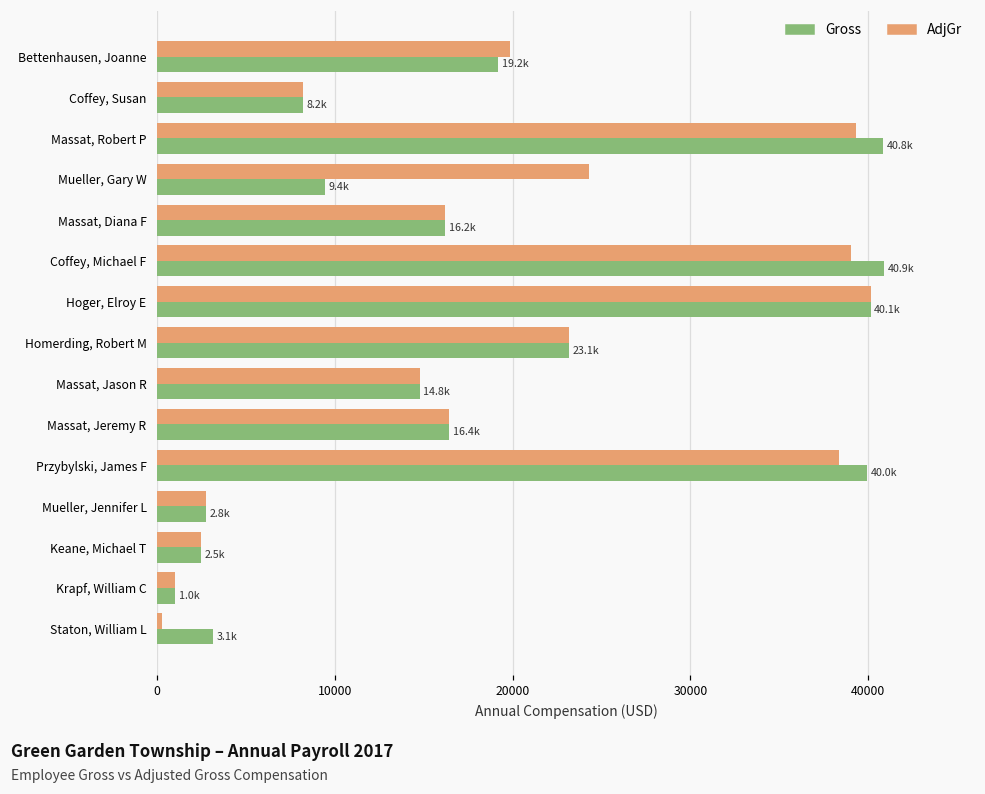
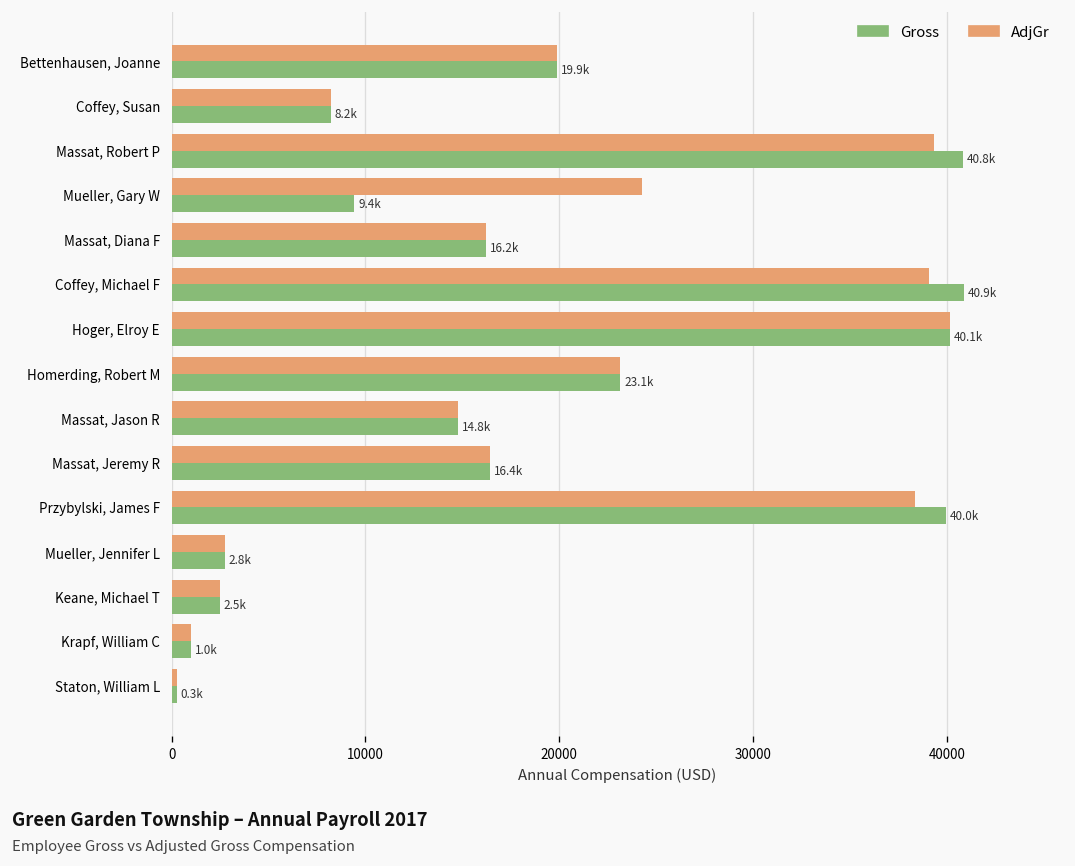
Gross, Bettenhausen, Joanne: 19.2k -> 19.9k
Gross, Staton, William L: 3.1k -> 0.3k
